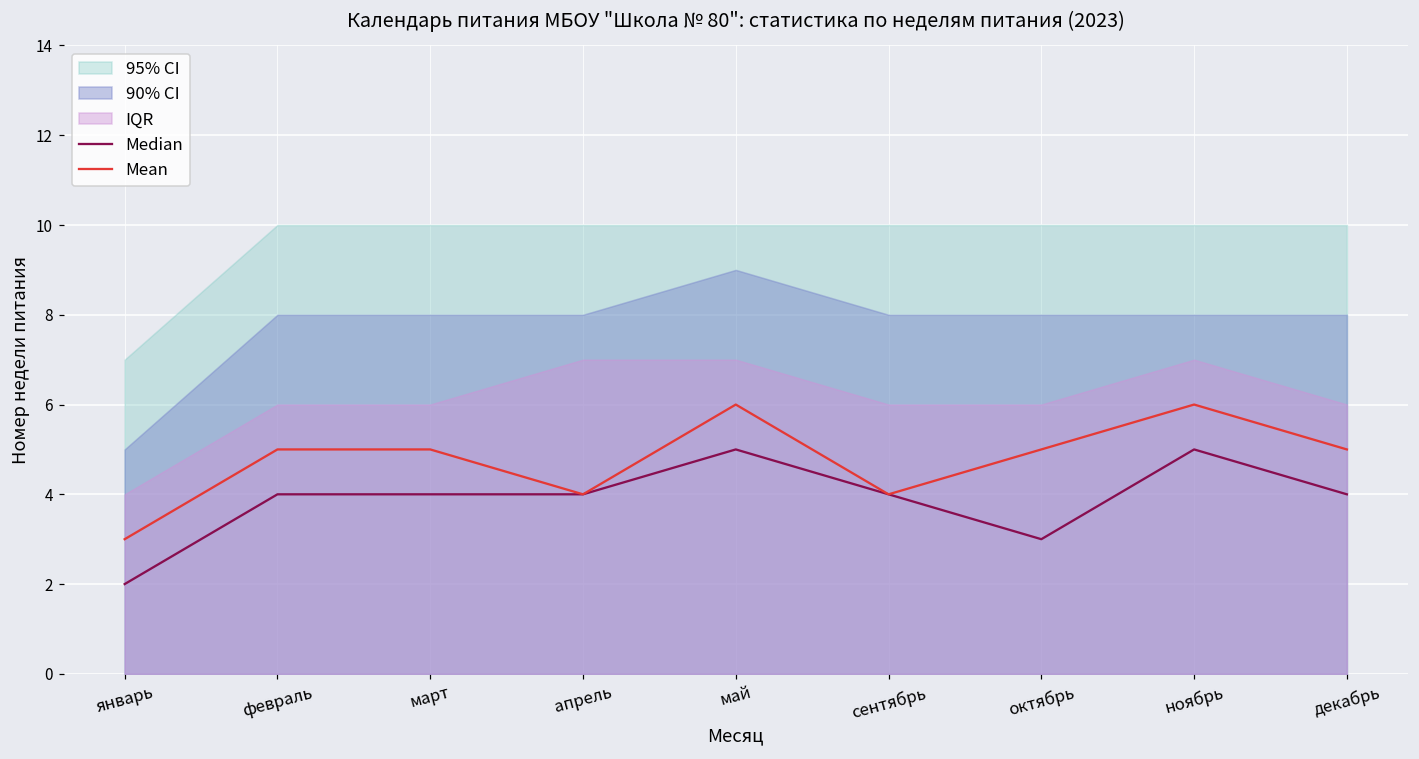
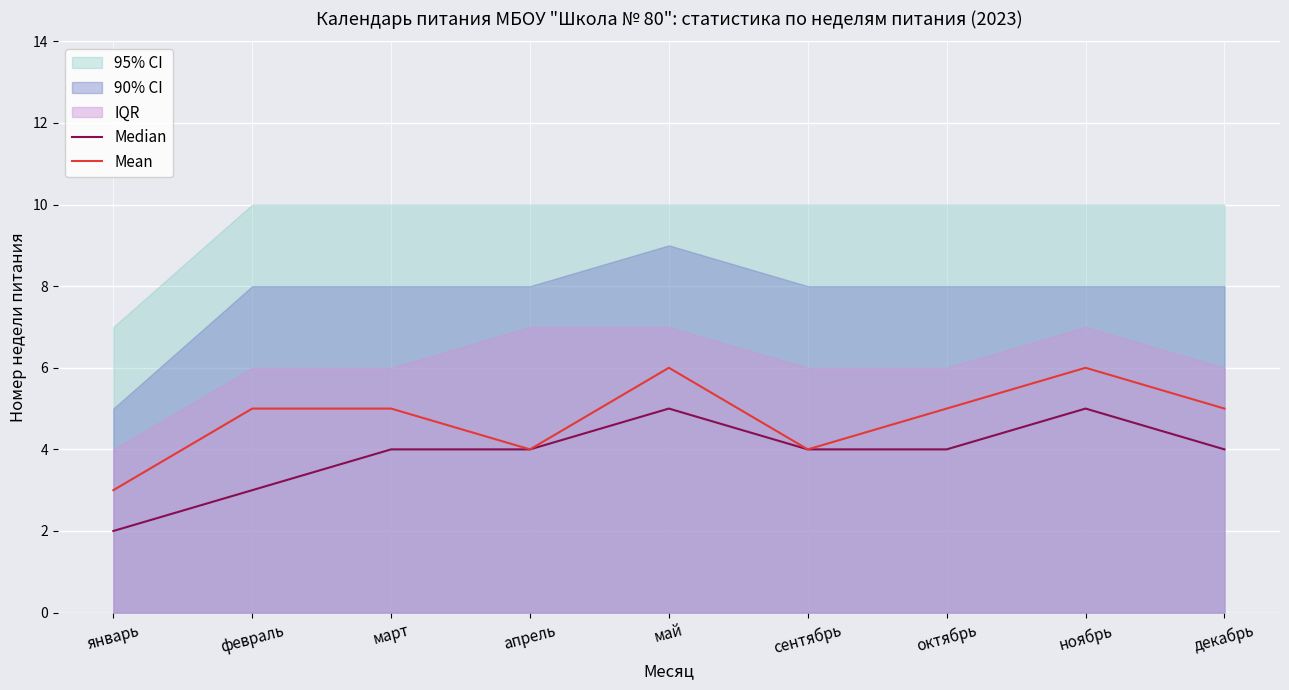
Median, февраль: 4 -> 3
Median, октябрь: 3 -> 4
